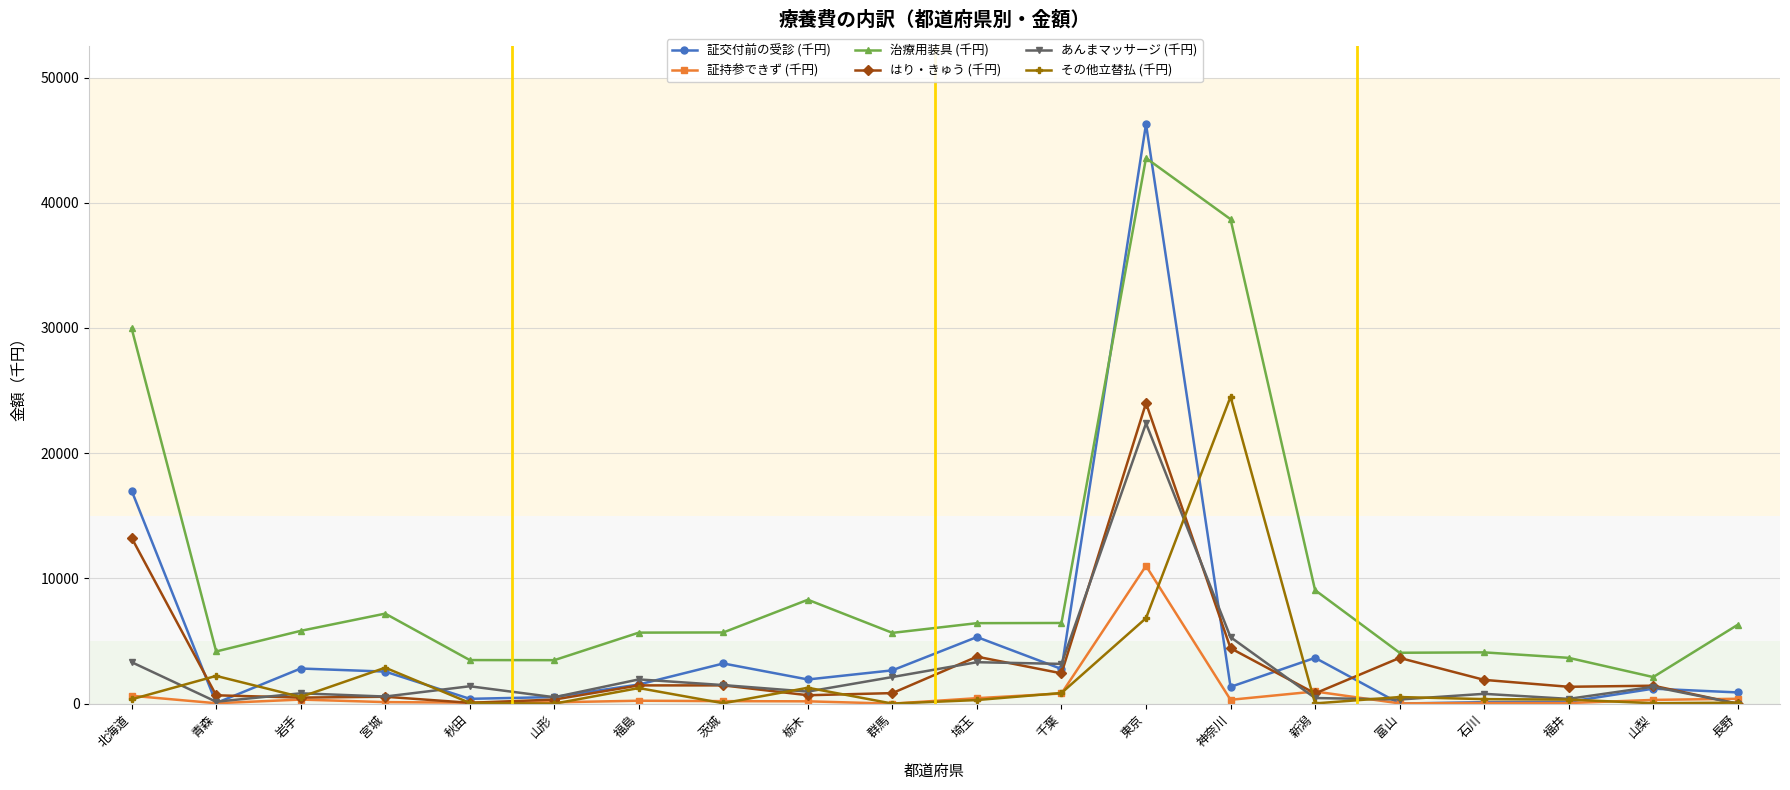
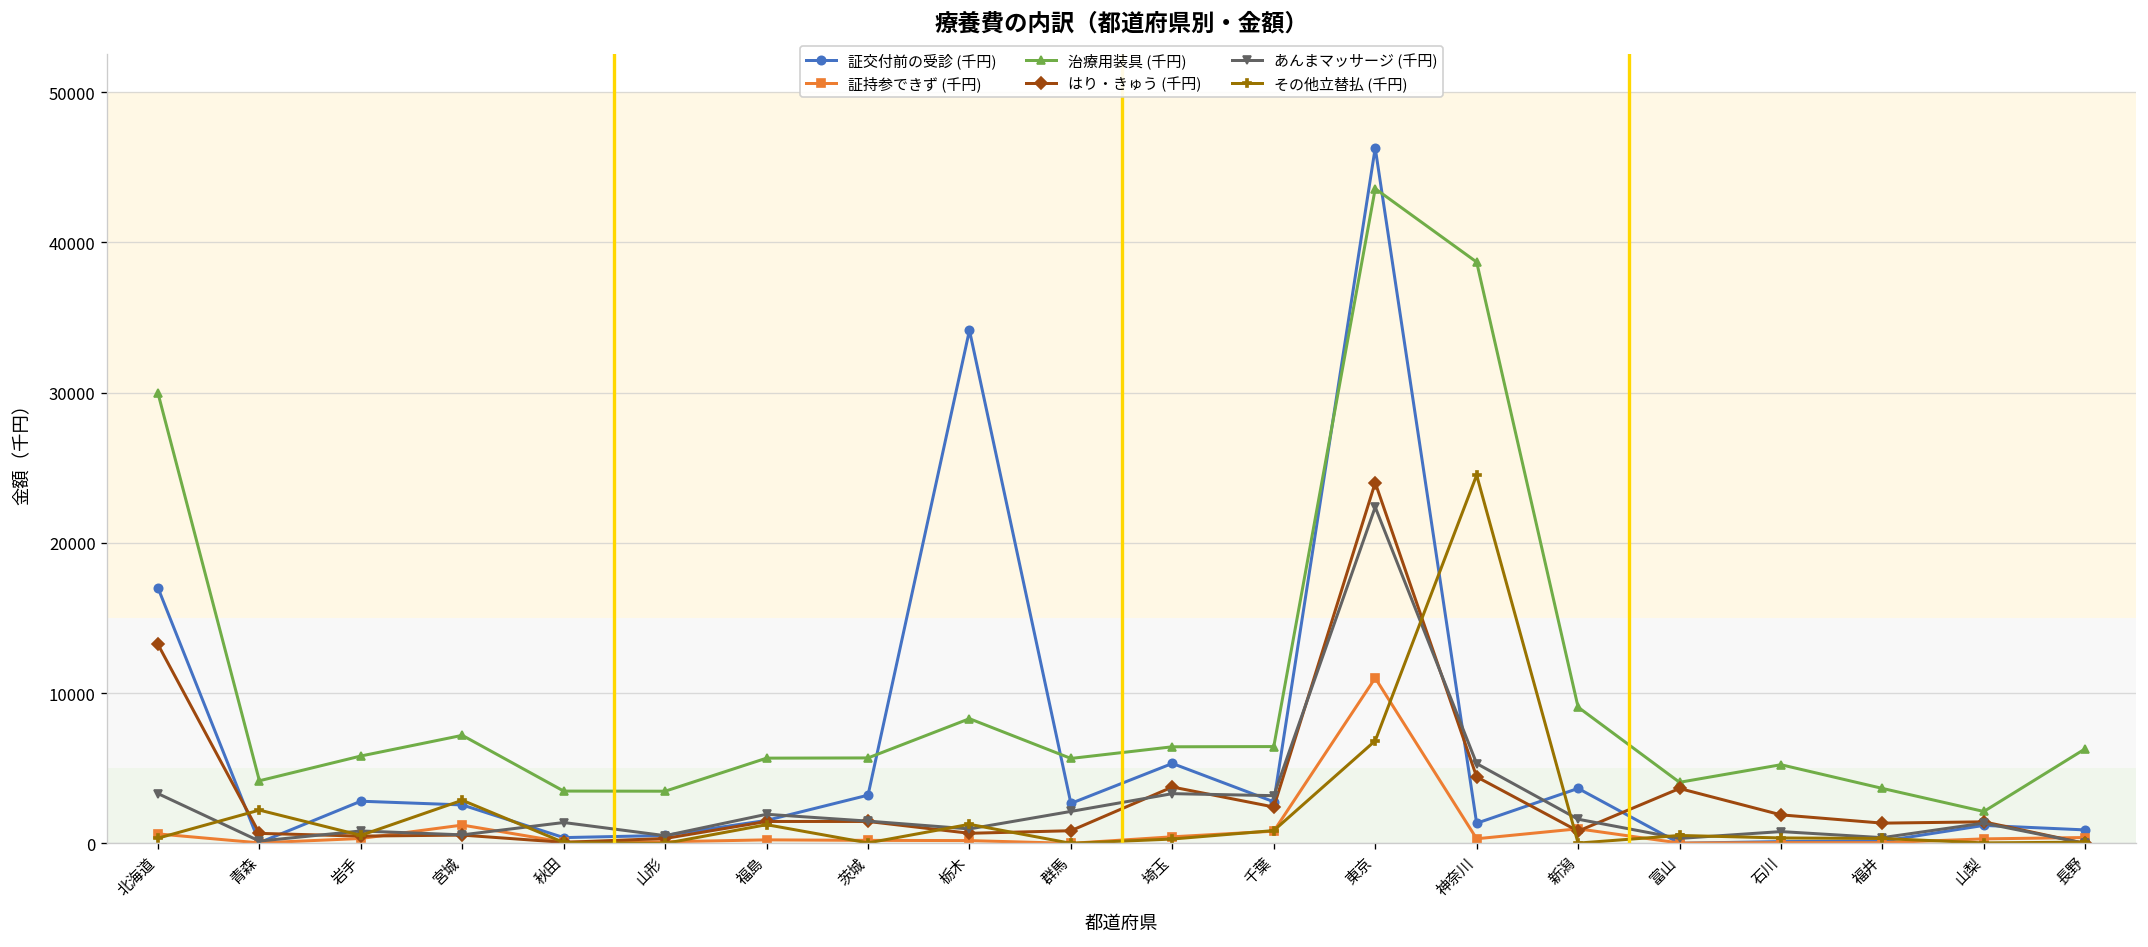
証持参できず (千円), 宮城: 100 -> 1200
証交付前の受診 (千円), 栃木: 1900 -> 34100
あんまマッサージ (千円), 新潟: 500 -> 1600
治療用装具 (千円), 石川: 4100 -> 5200
